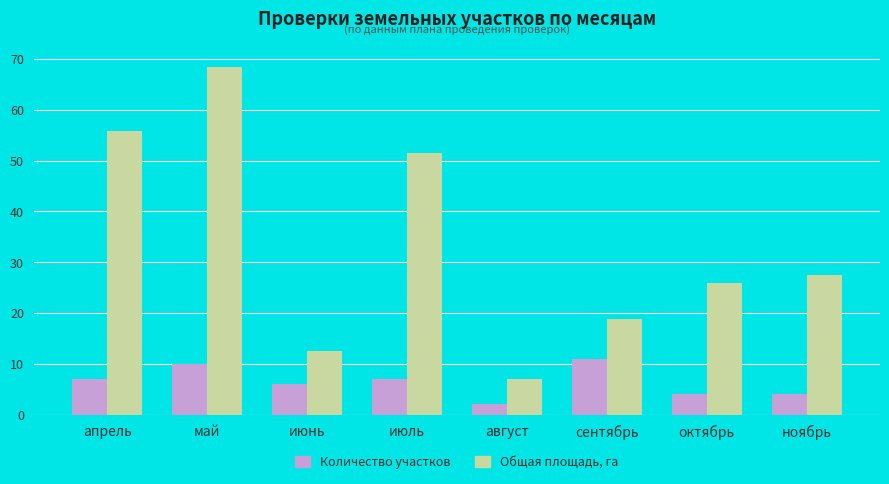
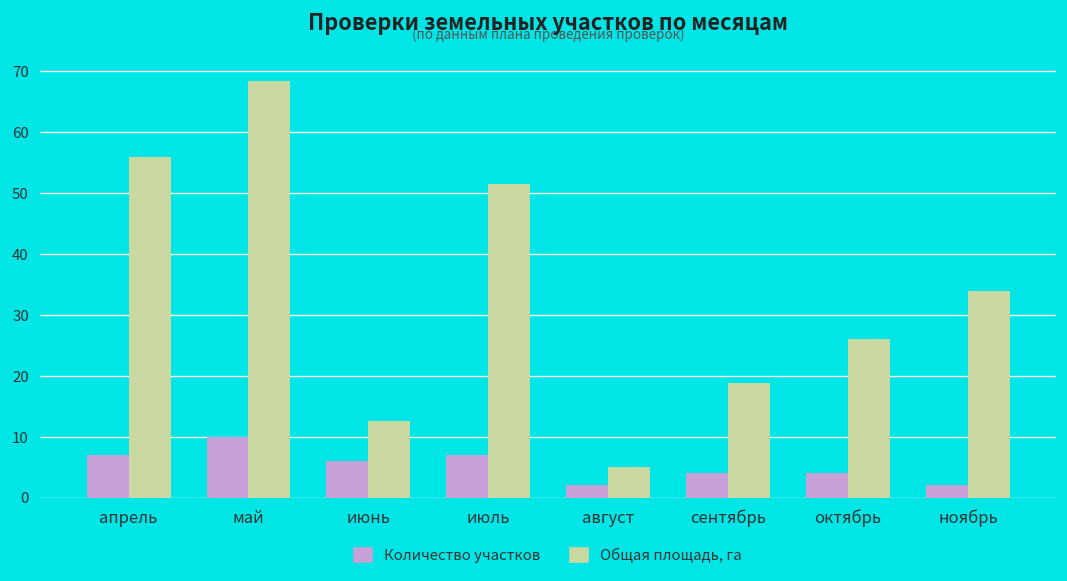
Общая площадь, га, август: 7 -> 5
Количество участков, сентябрь: 11 -> 4
Количество участков, ноябрь: 4 -> 2
Общая площадь, га, ноябрь: 28 -> 34
